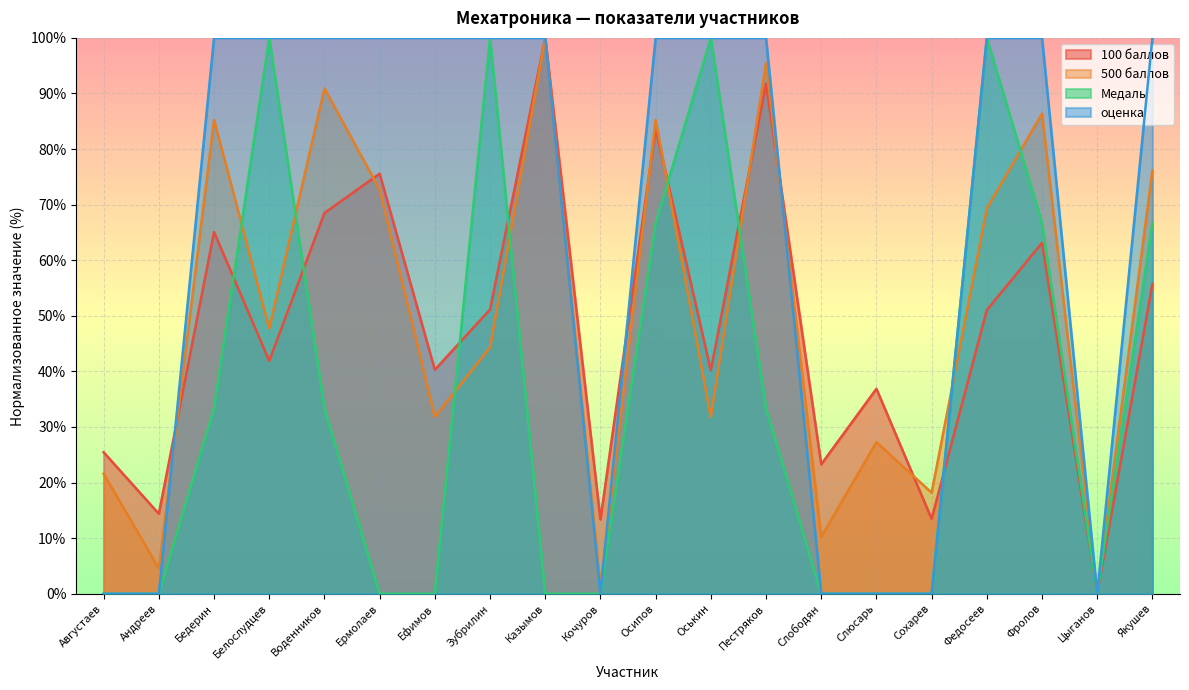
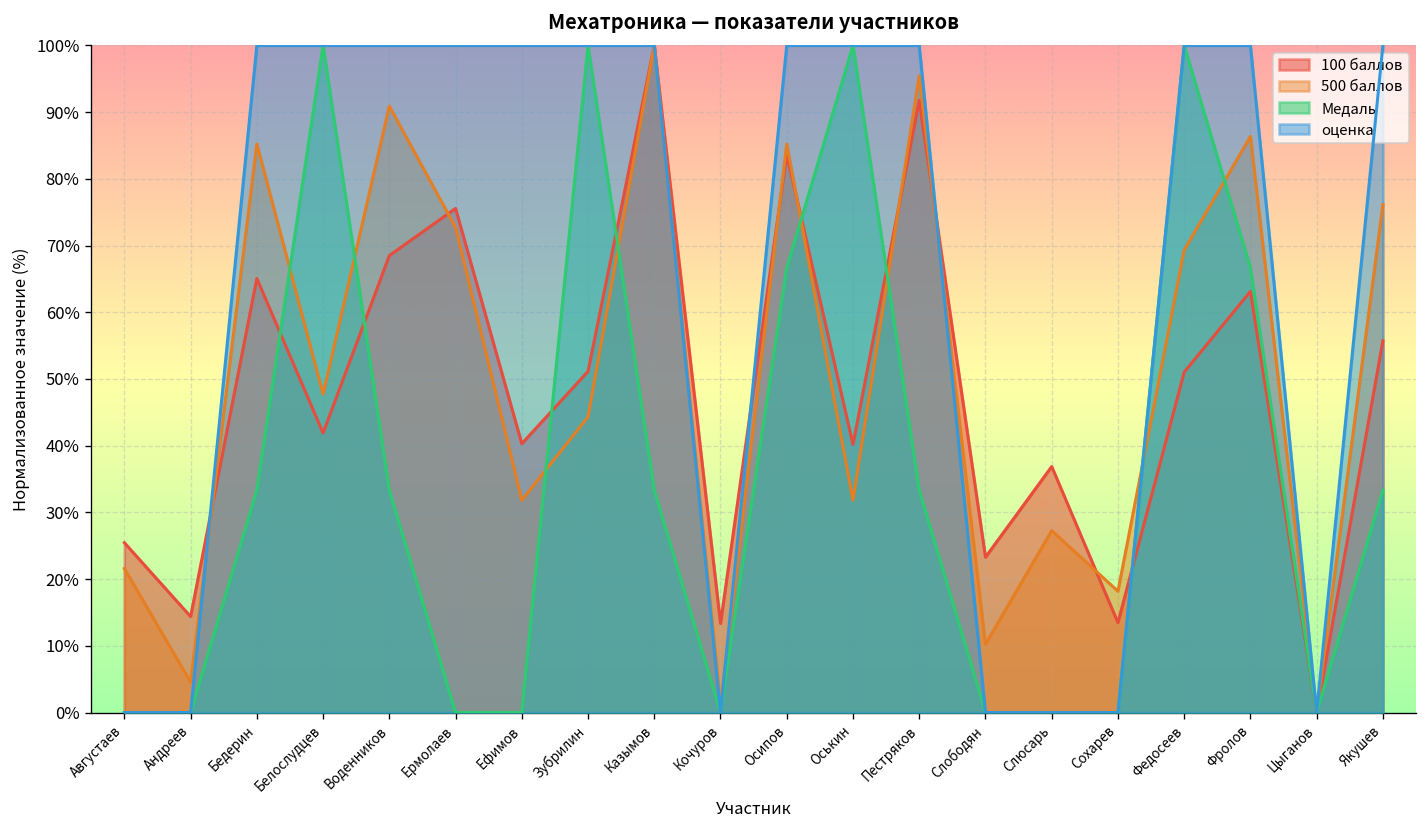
Медаль, Казымов: 0% -> 33%
Медаль, Якушев: 67% -> 33%
